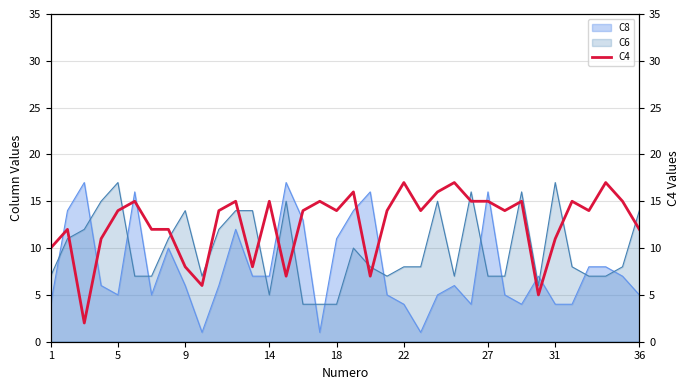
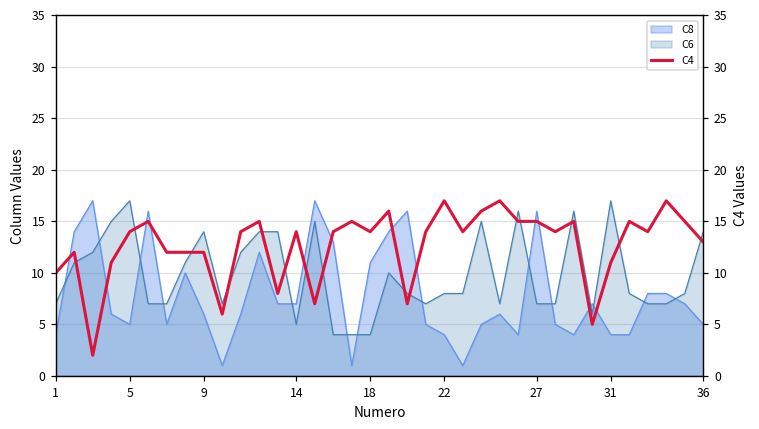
C4, 9: 8 -> 12
C4, 14: 15 -> 14
C4, 36: 12 -> 13
